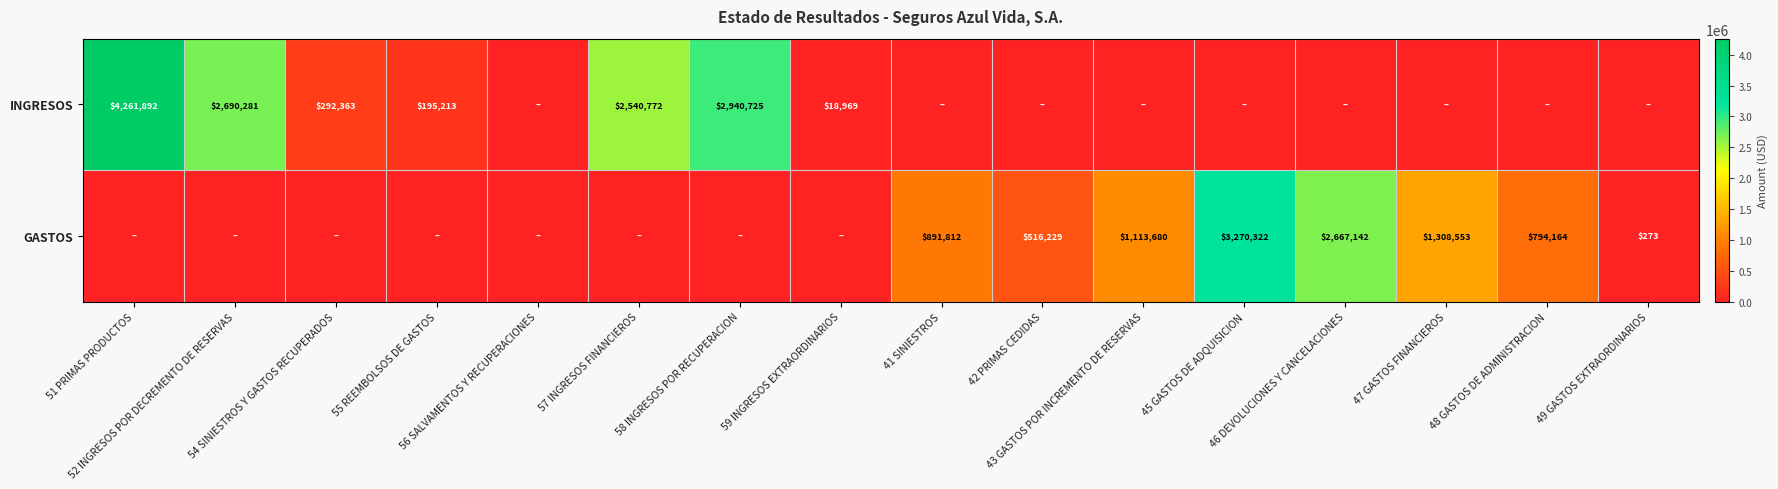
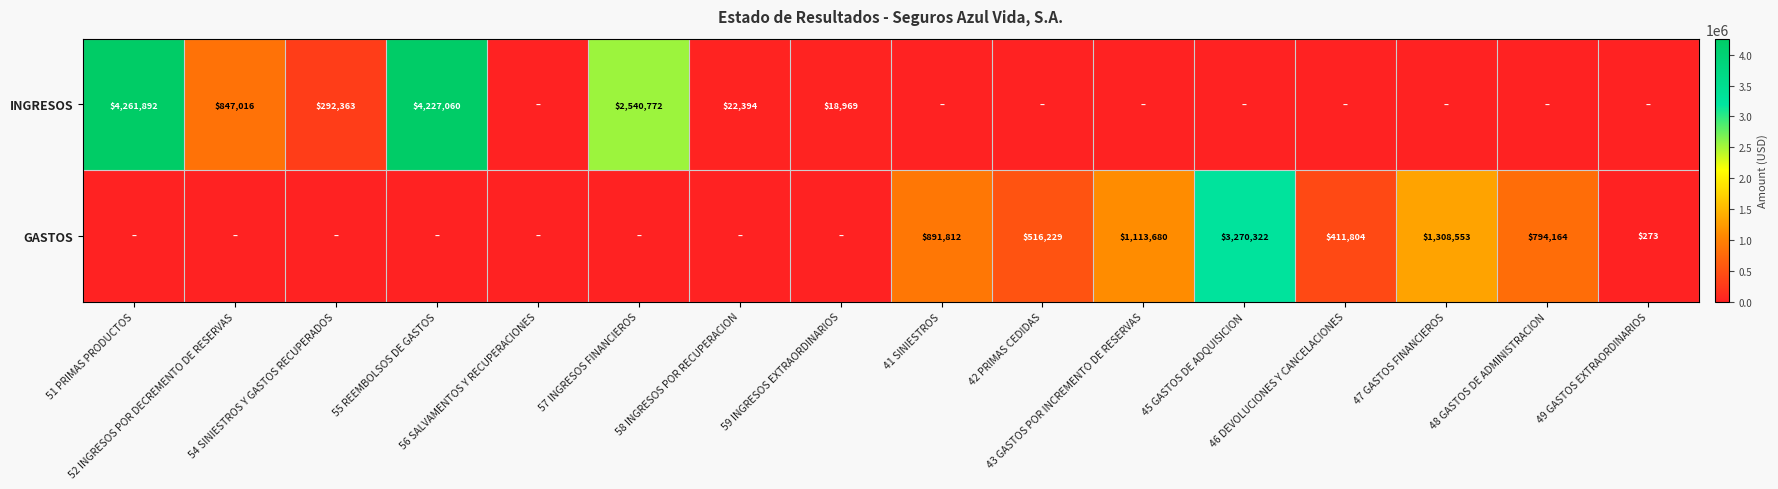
INGRESOS, 52 INGRESOS POR DECREMENTO DE RESERVAS: $2,690,281 -> $847,016
INGRESOS, 55 REEMBOLSOS DE GASTOS: $195,213 -> $4,227,060
INGRESOS, 58 INGRESOS POR RECUPERACION: $2,940,725 -> $22,394
GASTOS, 46 DEVOLUCIONES Y CANCELACIONES: $2,667,142 -> $411,804
